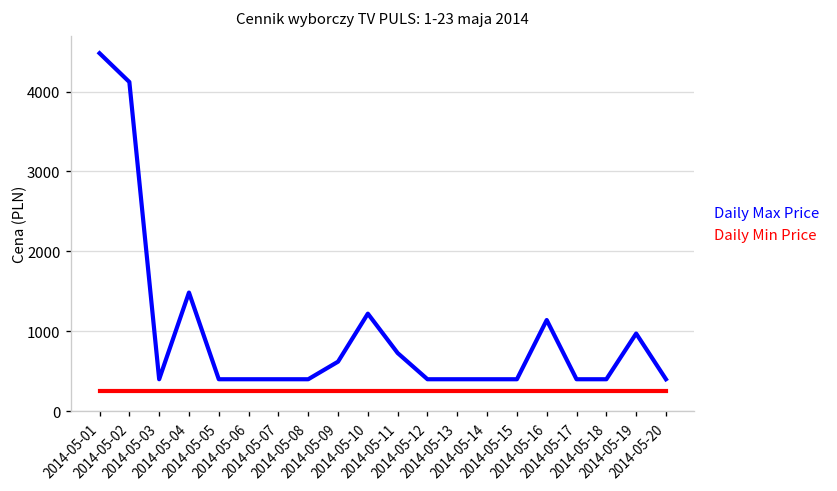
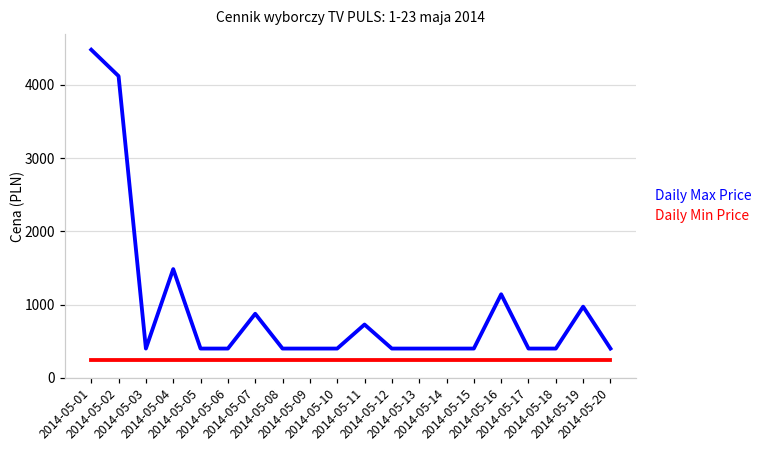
Daily Max Price, 2014-05-07: 400 -> 900
Daily Max Price, 2014-05-09: 600 -> 400
Daily Max Price, 2014-05-10: 1200 -> 400
